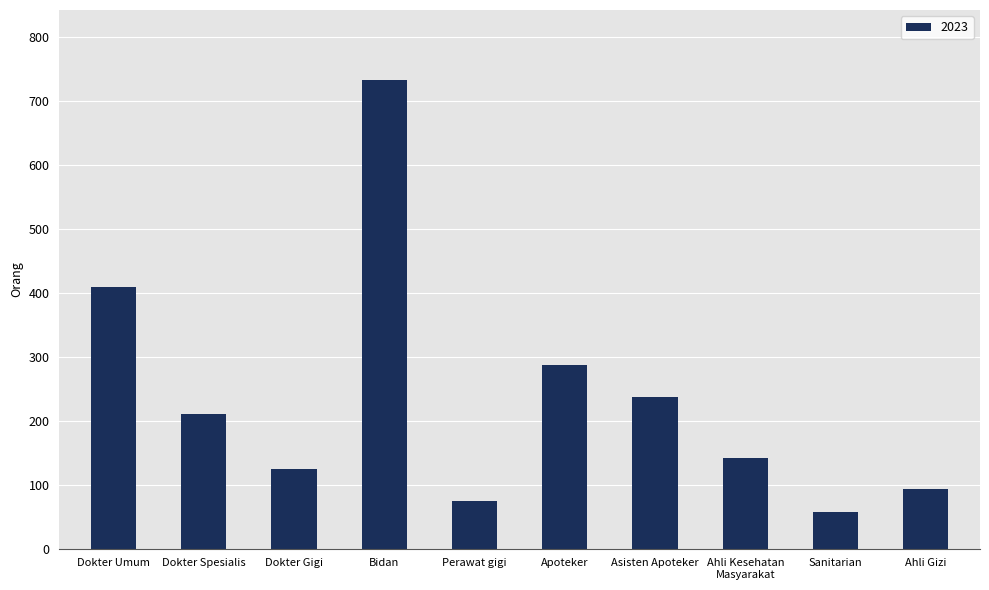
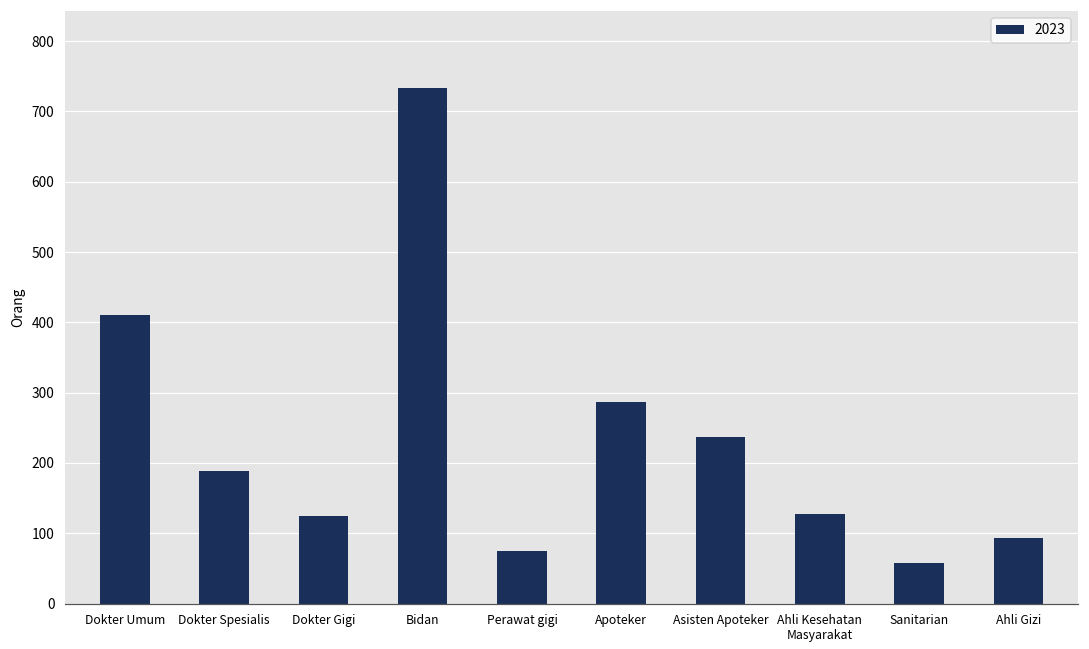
Dokter Spesialis: 210 -> 190
Ahli Kesehatan Masyarakat: 140 -> 130
